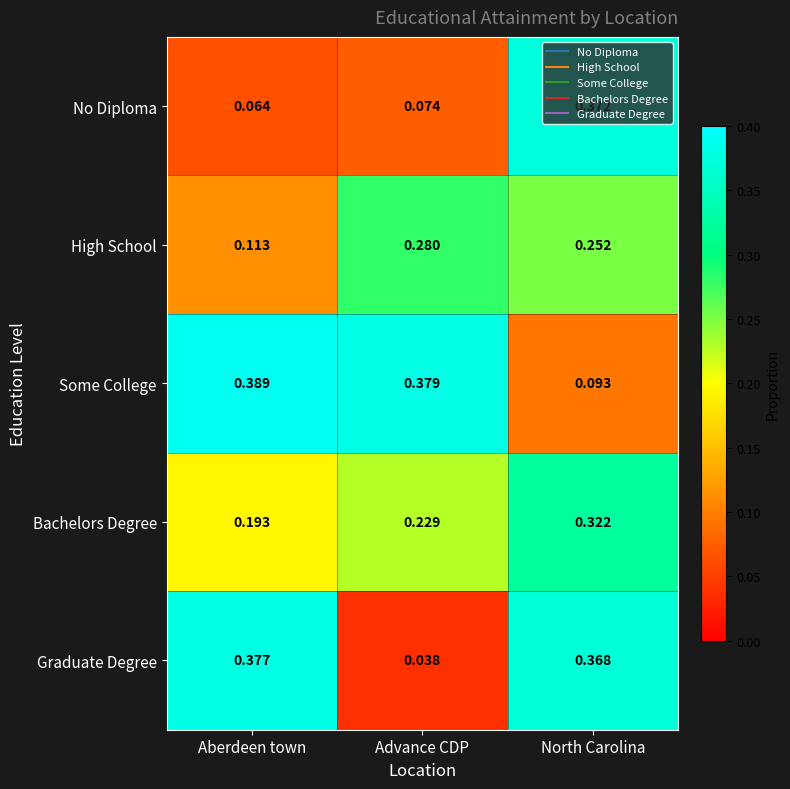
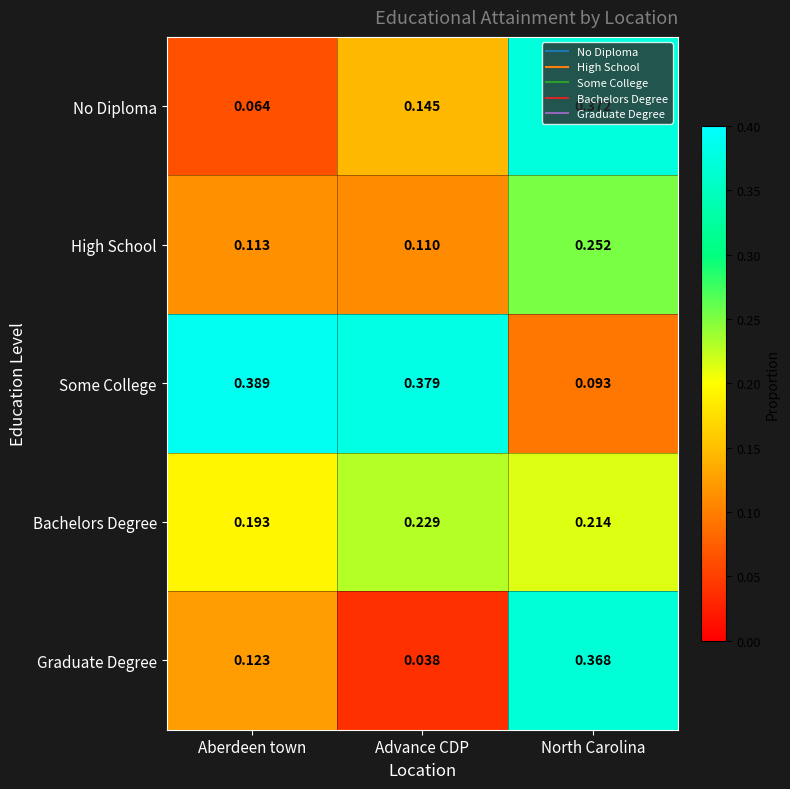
No Diploma, Advance CDP: 0.074 -> 0.145
High School, Advance CDP: 0.280 -> 0.110
Bachelors Degree, North Carolina: 0.322 -> 0.214
Graduate Degree, Aberdeen town: 0.377 -> 0.123
